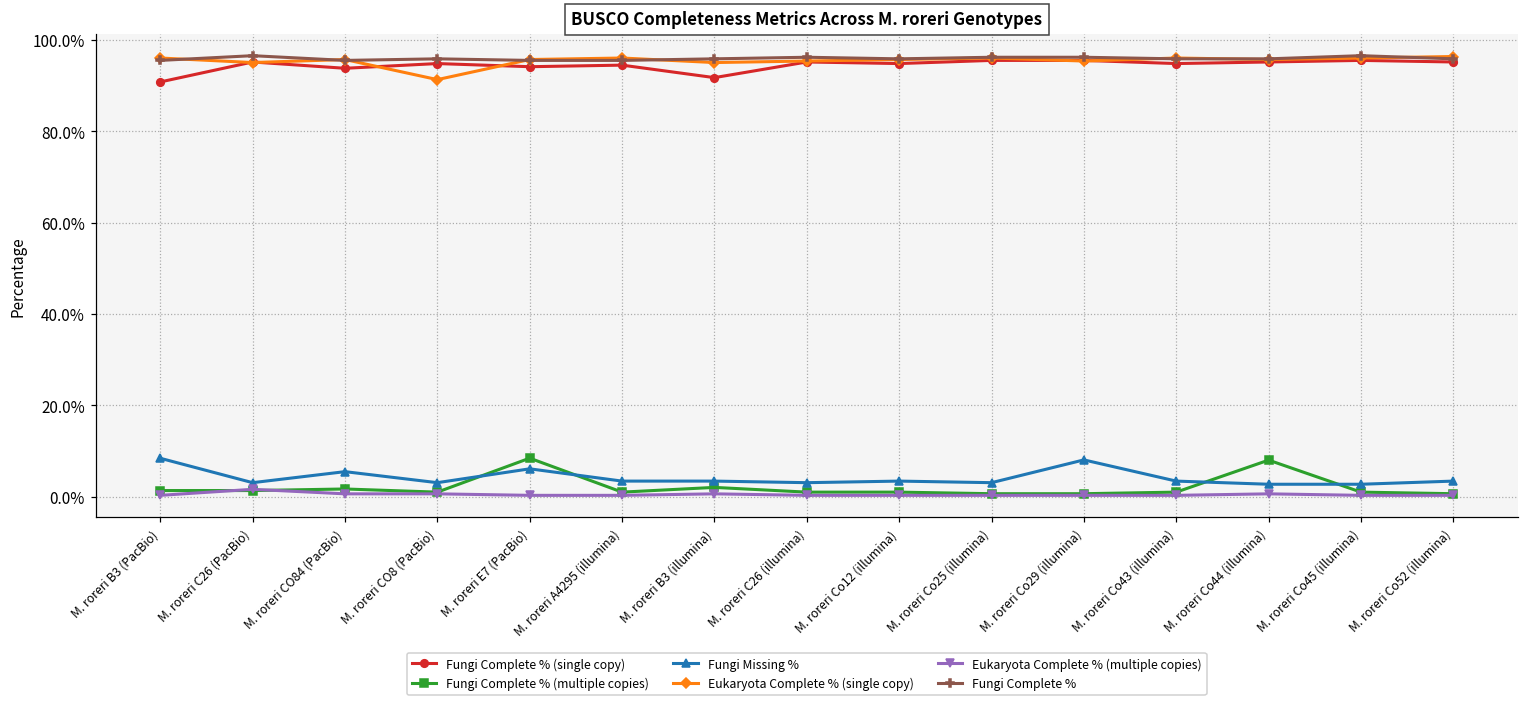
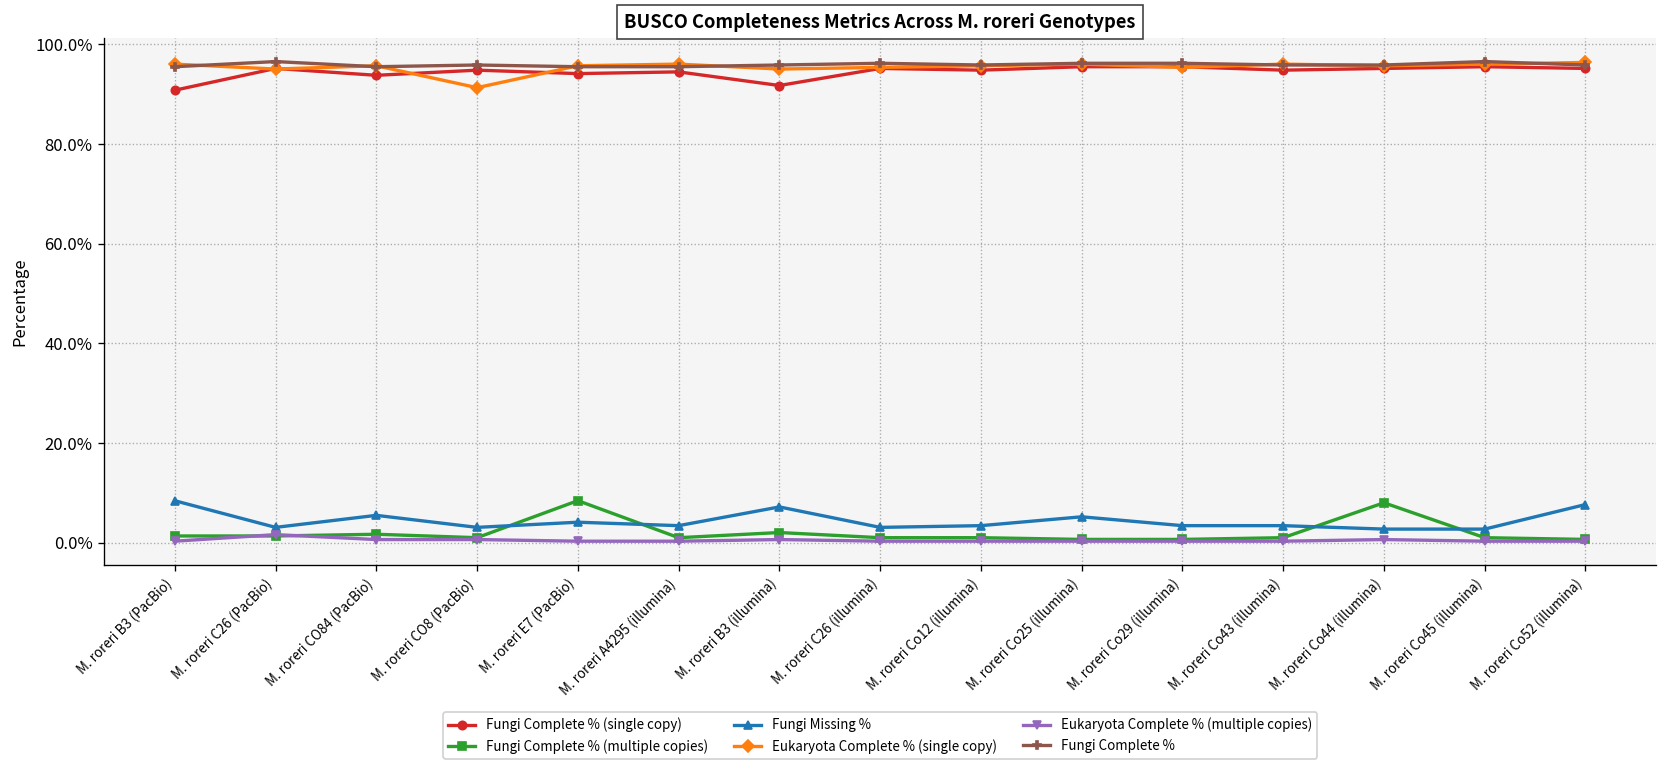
Fungi Missing %, M. roreri E7 (PacBio): 6% -> 4%
Fungi Missing %, M. roreri B3 (illumina): 3% -> 7%
Fungi Missing %, M. roreri Co25 (illumina): 3% -> 5%
Fungi Missing %, M. roreri Co29 (illumina): 8% -> 3%
Fungi Missing %, M. roreri Co52 (illumina): 3% -> 8%
